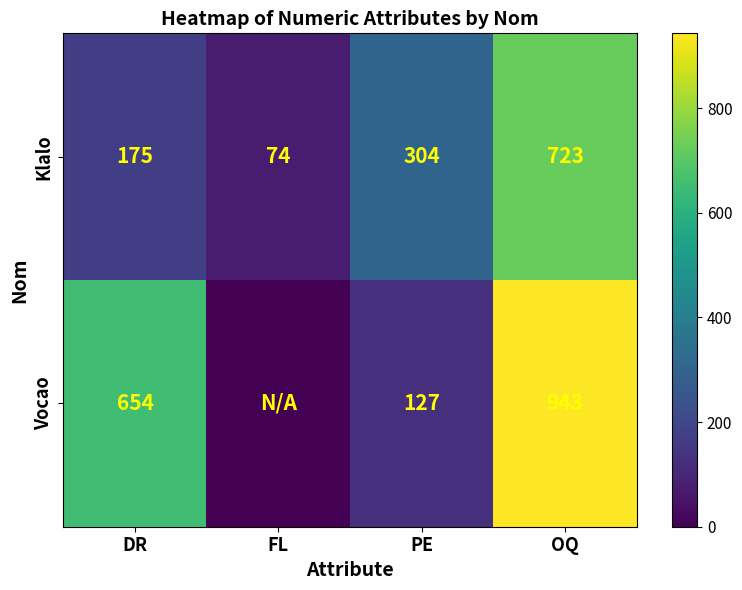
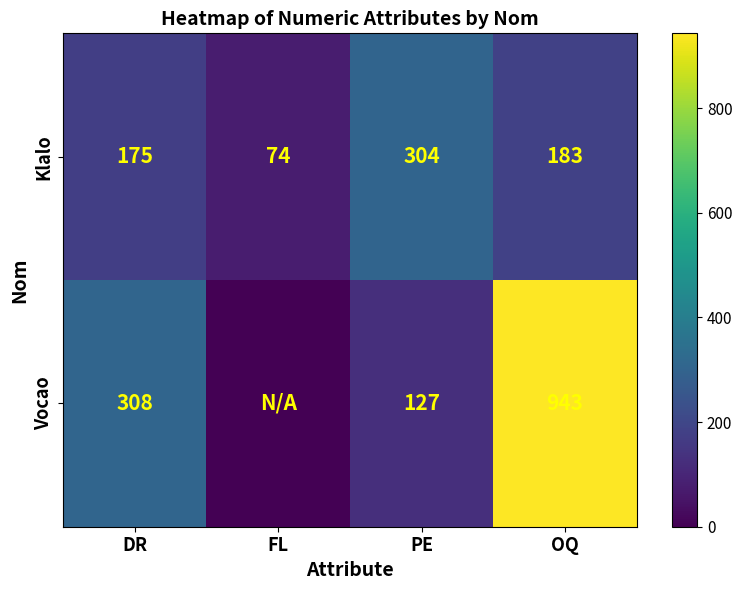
Klalo, OQ: 723 -> 183
Vocao, DR: 654 -> 308
